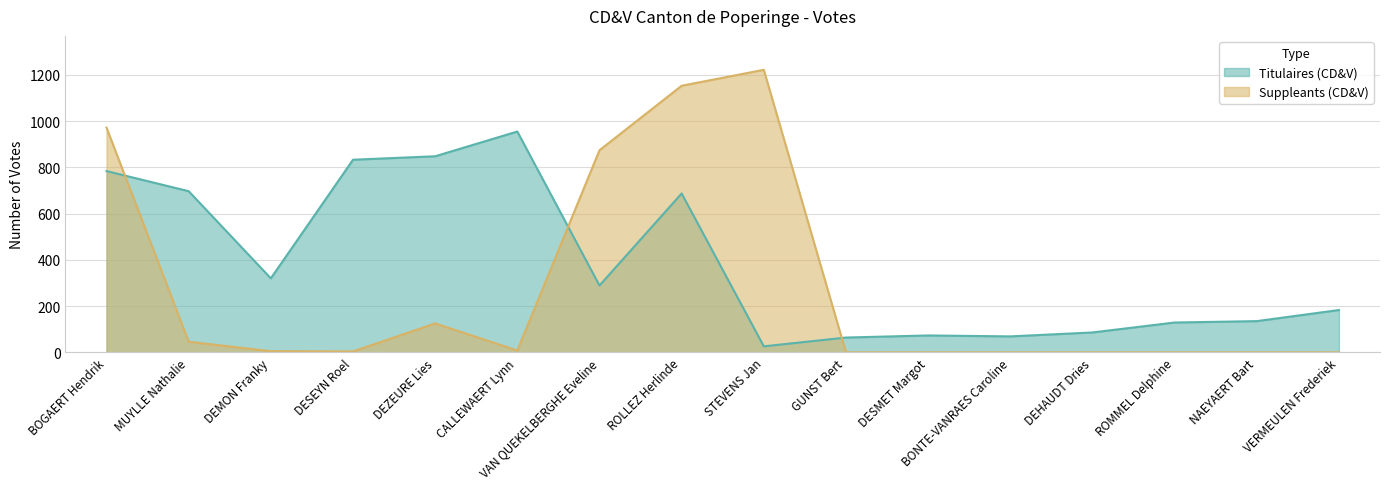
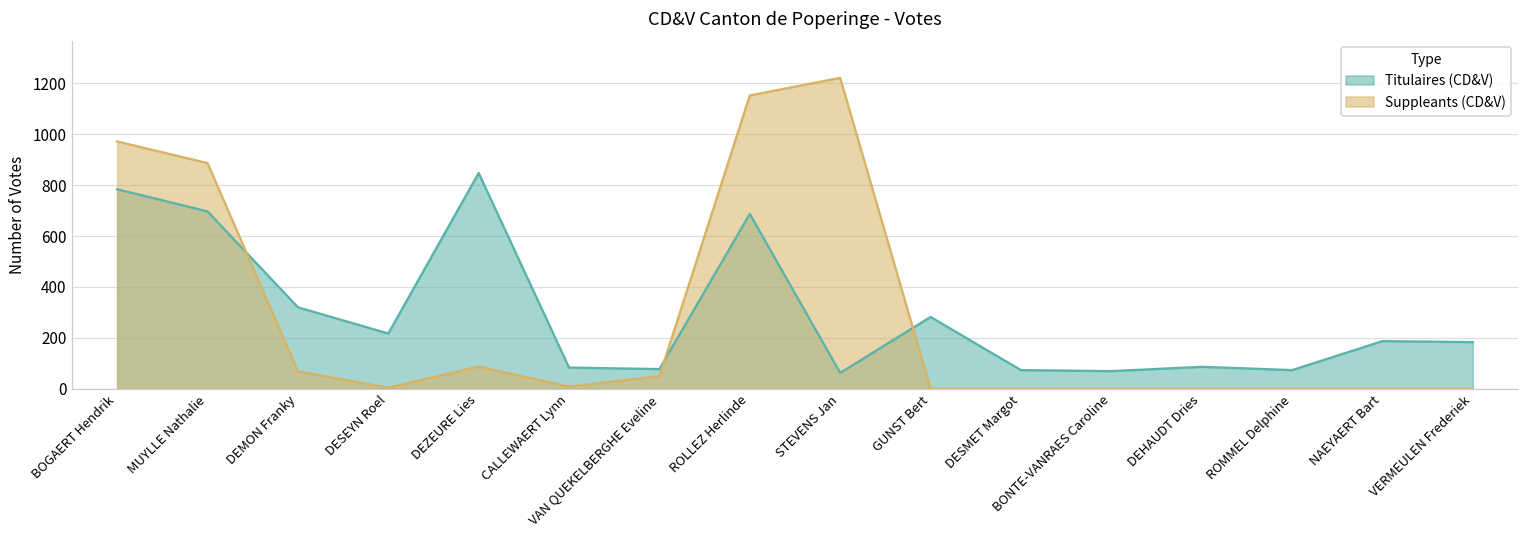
Suppleants (CD&V), MUYLLE Nathalie: 50 -> 890
Suppleants (CD&V), DEMON Franky: 10 -> 70
Titulaires (CD&V), DESEYN Roel: 830 -> 220
Suppleants (CD&V), DEZEURE Lies: 130 -> 90
Titulaires (CD&V), CALLEWAERT Lynn: 960 -> 80
Titulaires (CD&V), VAN QUEKELBERGHE Eveline: 290 -> 80
Suppleants (CD&V), VAN QUEKELBERGHE Eveline: 870 -> 50
Titulaires (CD&V), STEVENS Jan: 30 -> 60
Titulaires (CD&V), GUNST Bert: 60 -> 280
Titulaires (CD&V), ROMMEL Delphine: 130 -> 70
Titulaires (CD&V), NAEYAERT Bart: 140 -> 190
